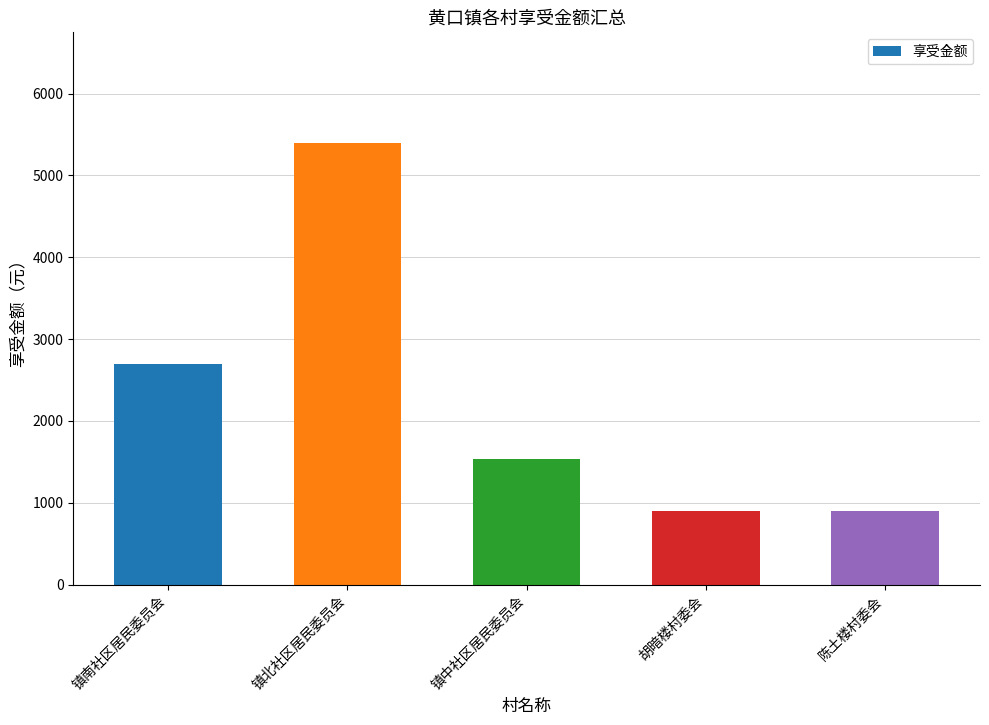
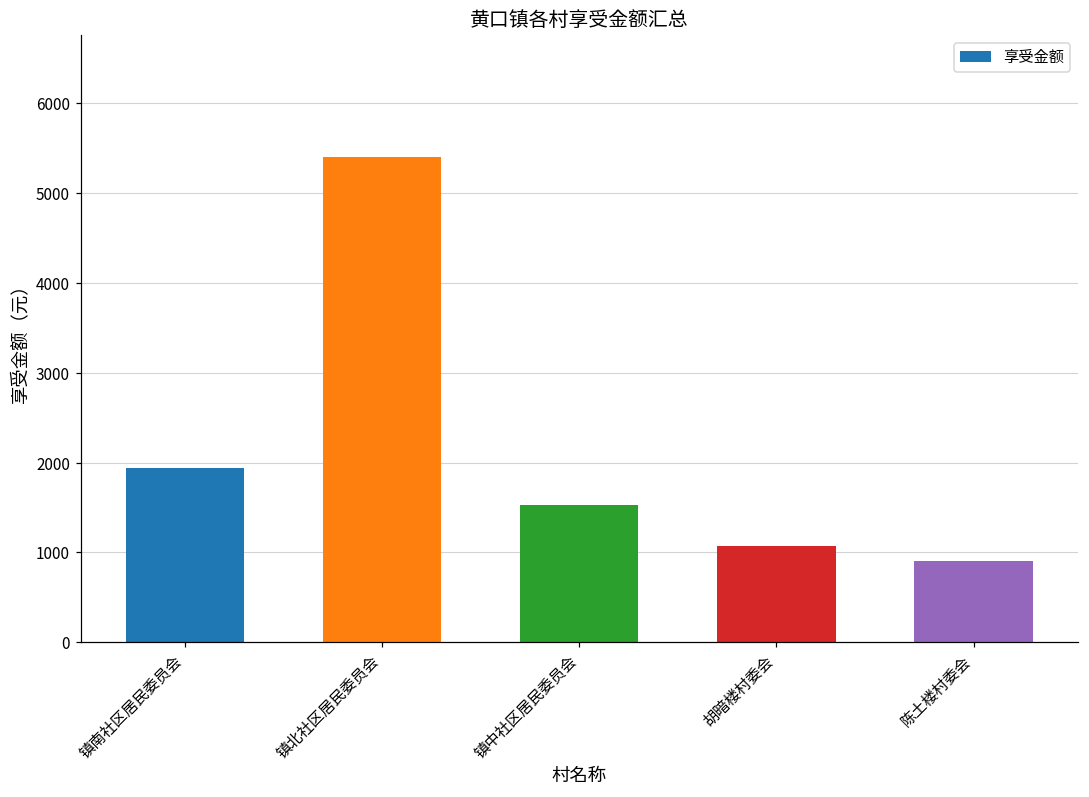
镇南社区居民委员会: 2700 -> 1900
胡暗楼村委会: 900 -> 1100
